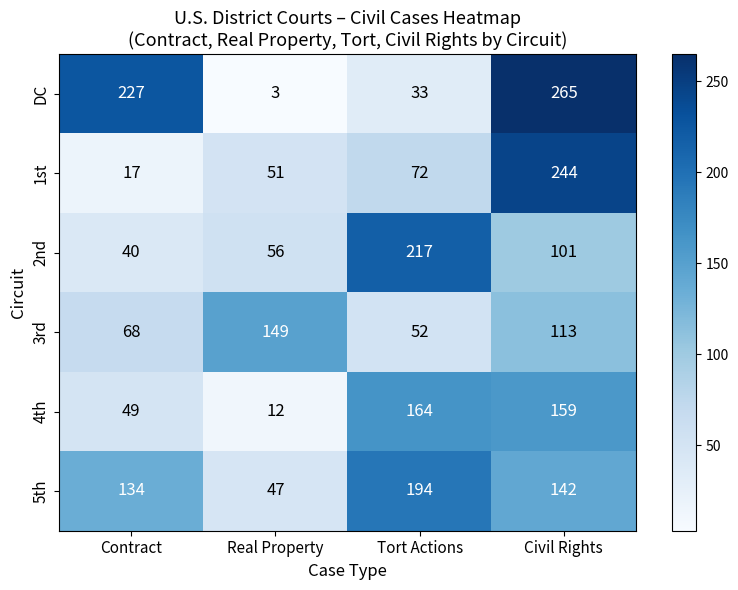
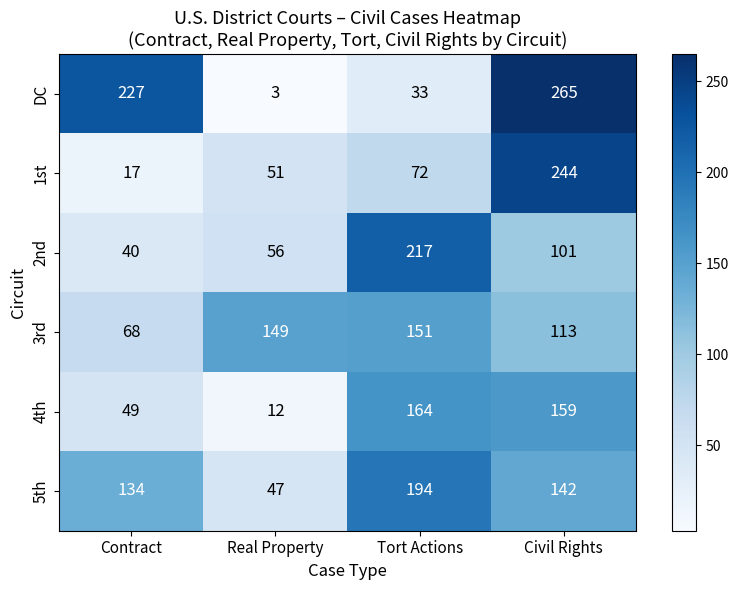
3rd, Tort Actions: 52 -> 151
